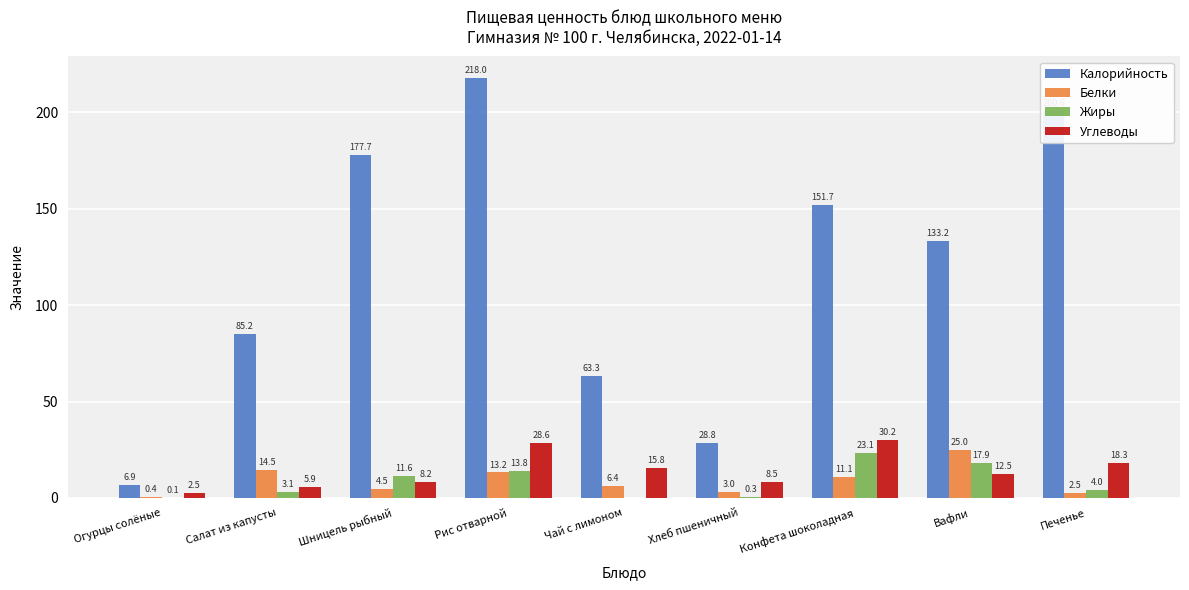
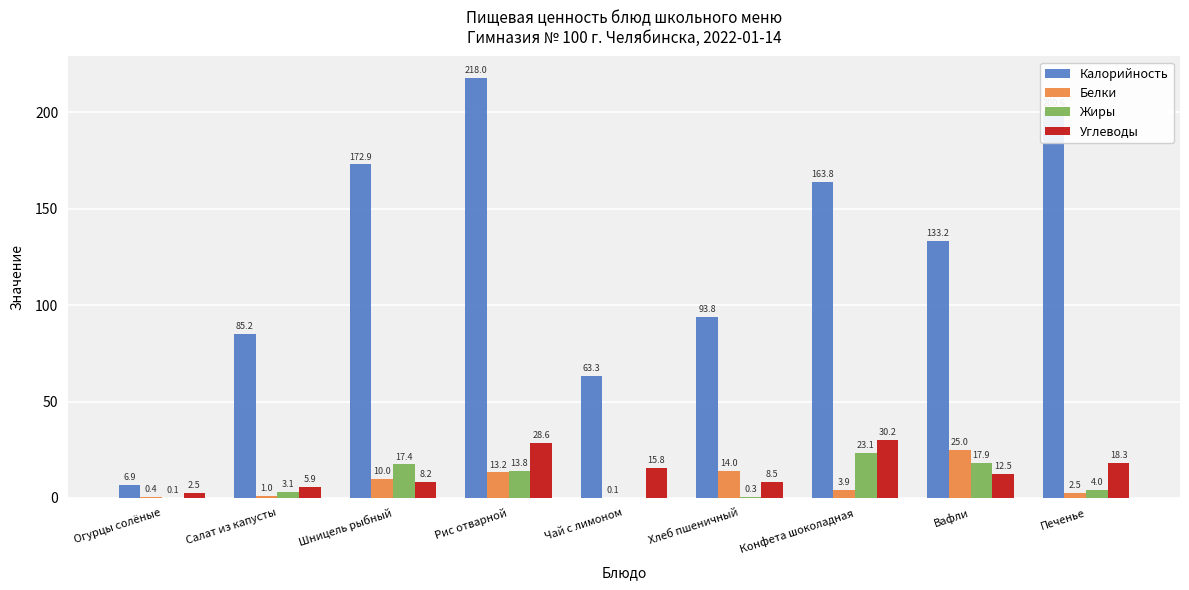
Белки, Салат из капусты: 14.5 -> 1.0
Калорийность, Шницель рыбный: 177.7 -> 172.9
Белки, Шницель рыбный: 4.5 -> 10.0
Жиры, Шницель рыбный: 11.6 -> 17.4
Белки, Чай с лимоном: 6.4 -> 0.1
Калорийность, Хлеб пшеничный: 28.8 -> 93.8
Белки, Хлеб пшеничный: 3.0 -> 14.0
Калорийность, Конфета шоколадная: 151.7 -> 163.8
Белки, Конфета шоколадная: 11.1 -> 3.9
